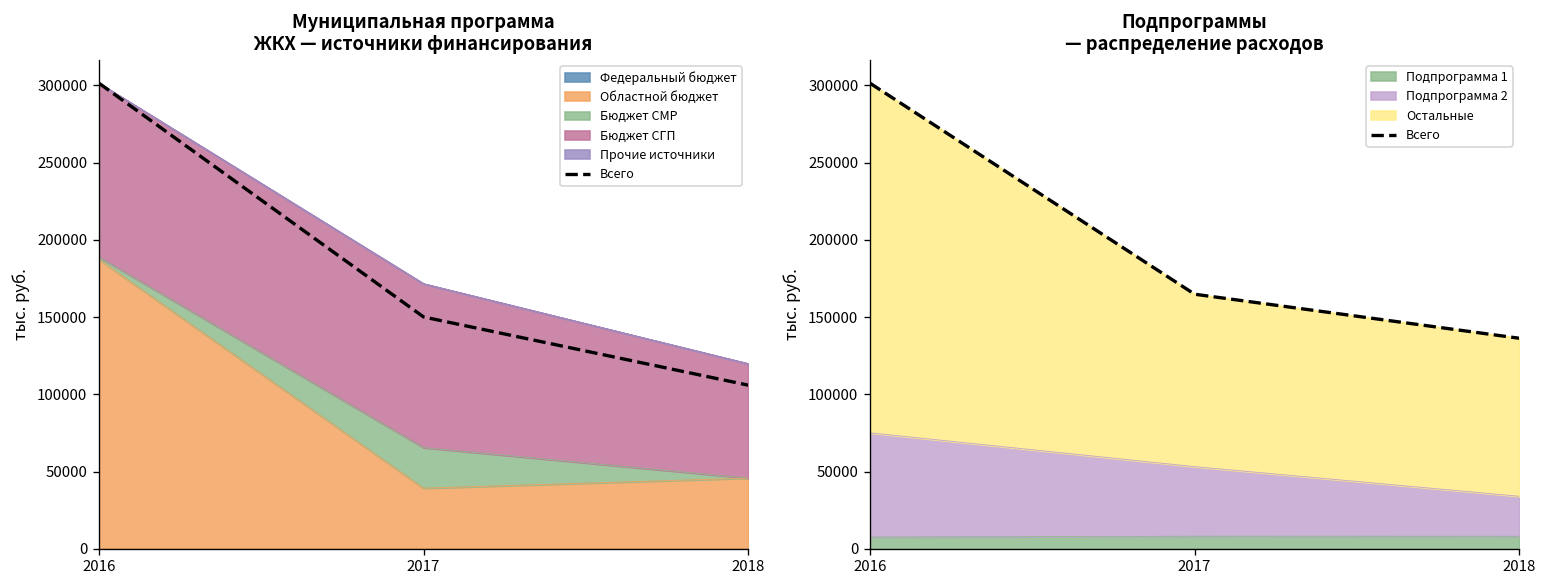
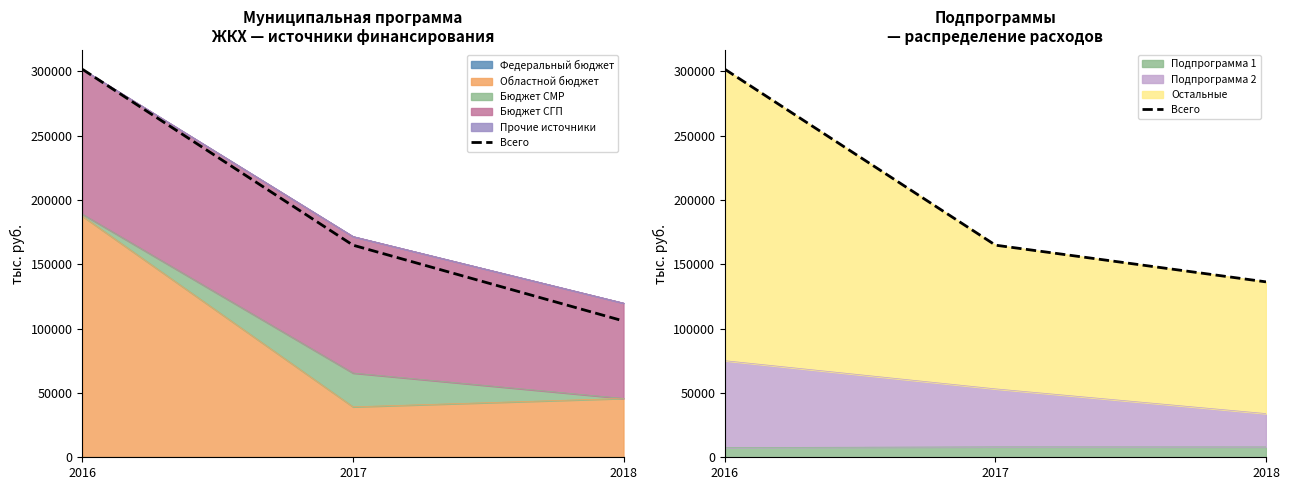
Муниципальная программа ЖКХ — источники финансирования, Всего, 2017: 150000 -> 165000
